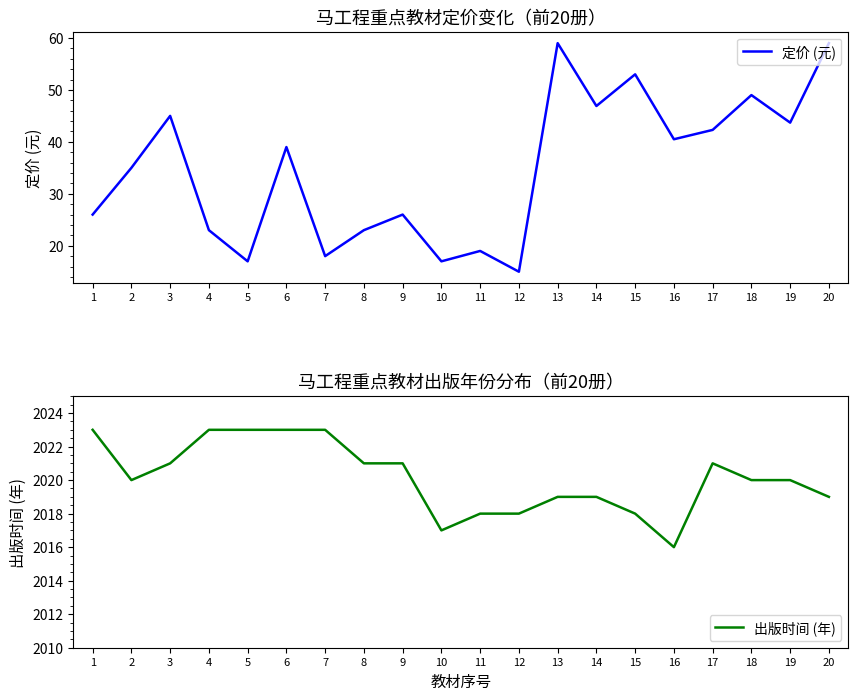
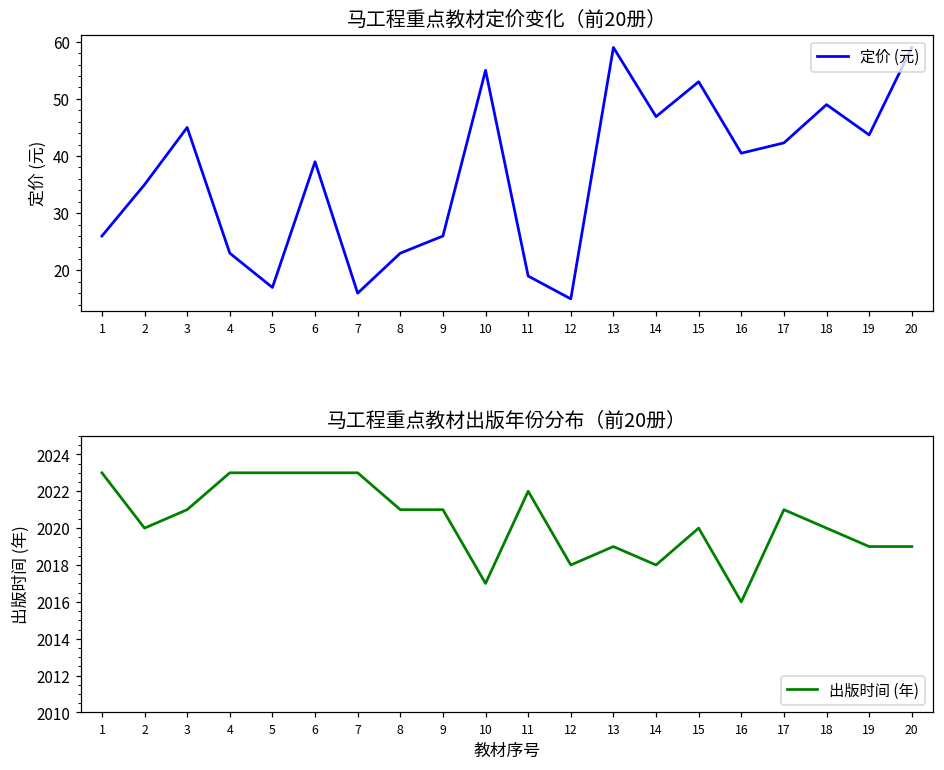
马工程重点教材定价变化（前20册）, 7: 18 -> 16
马工程重点教材定价变化（前20册）, 10: 17 -> 55
马工程重点教材出版年份分布（前20册）, 11: 2018 -> 2022
马工程重点教材出版年份分布（前20册）, 14: 2019 -> 2018
马工程重点教材出版年份分布（前20册）, 15: 2018 -> 2020
马工程重点教材出版年份分布（前20册）, 19: 2020 -> 2019
